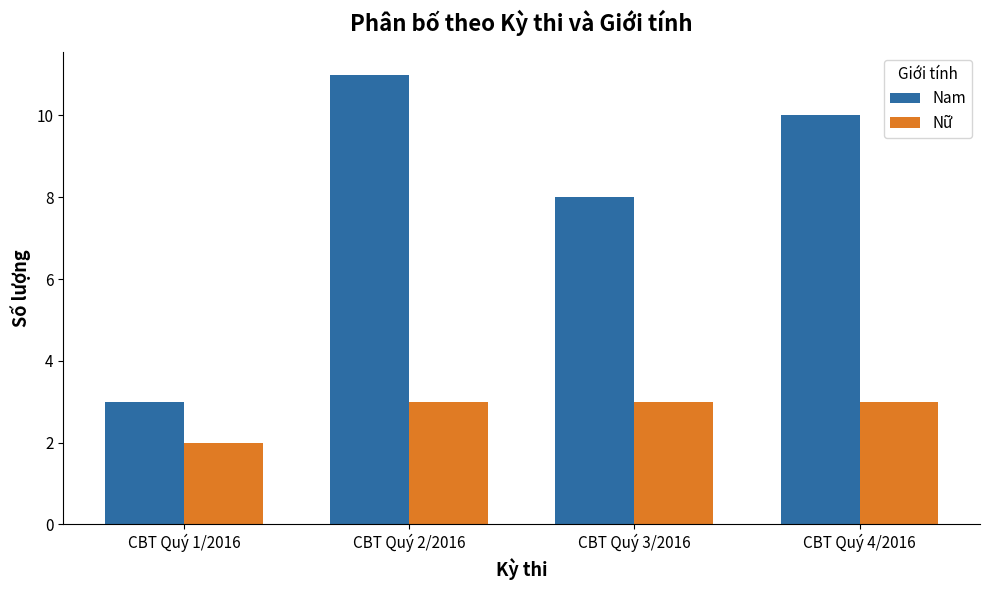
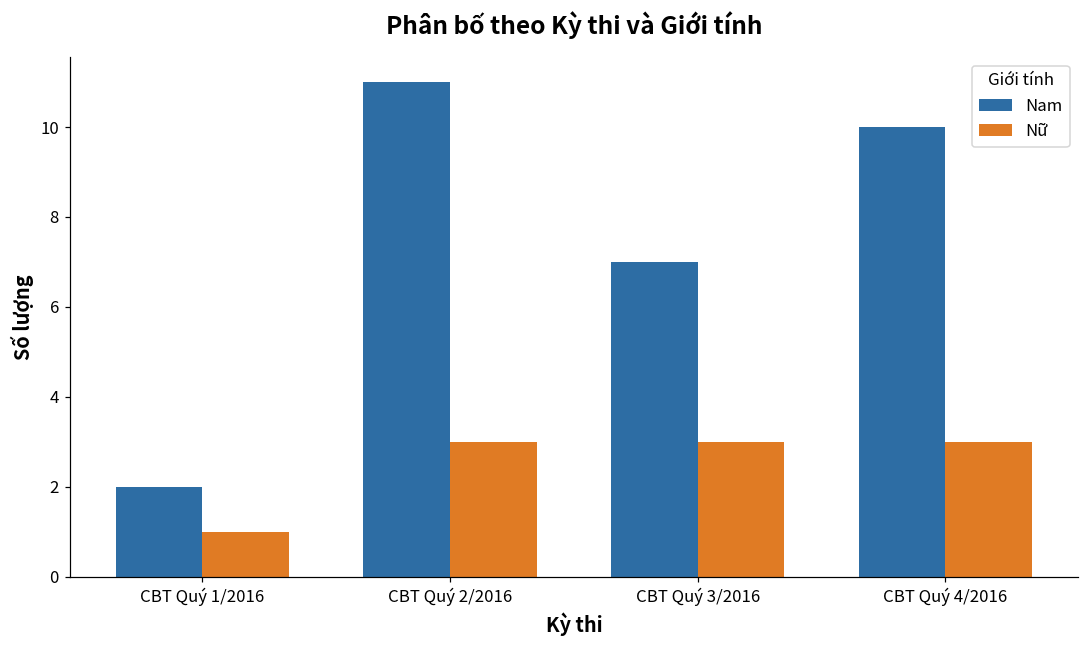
Nam, CBT Quý 1/2016: 3 -> 2
Nữ, CBT Quý 1/2016: 2 -> 1
Nam, CBT Quý 3/2016: 8 -> 7
